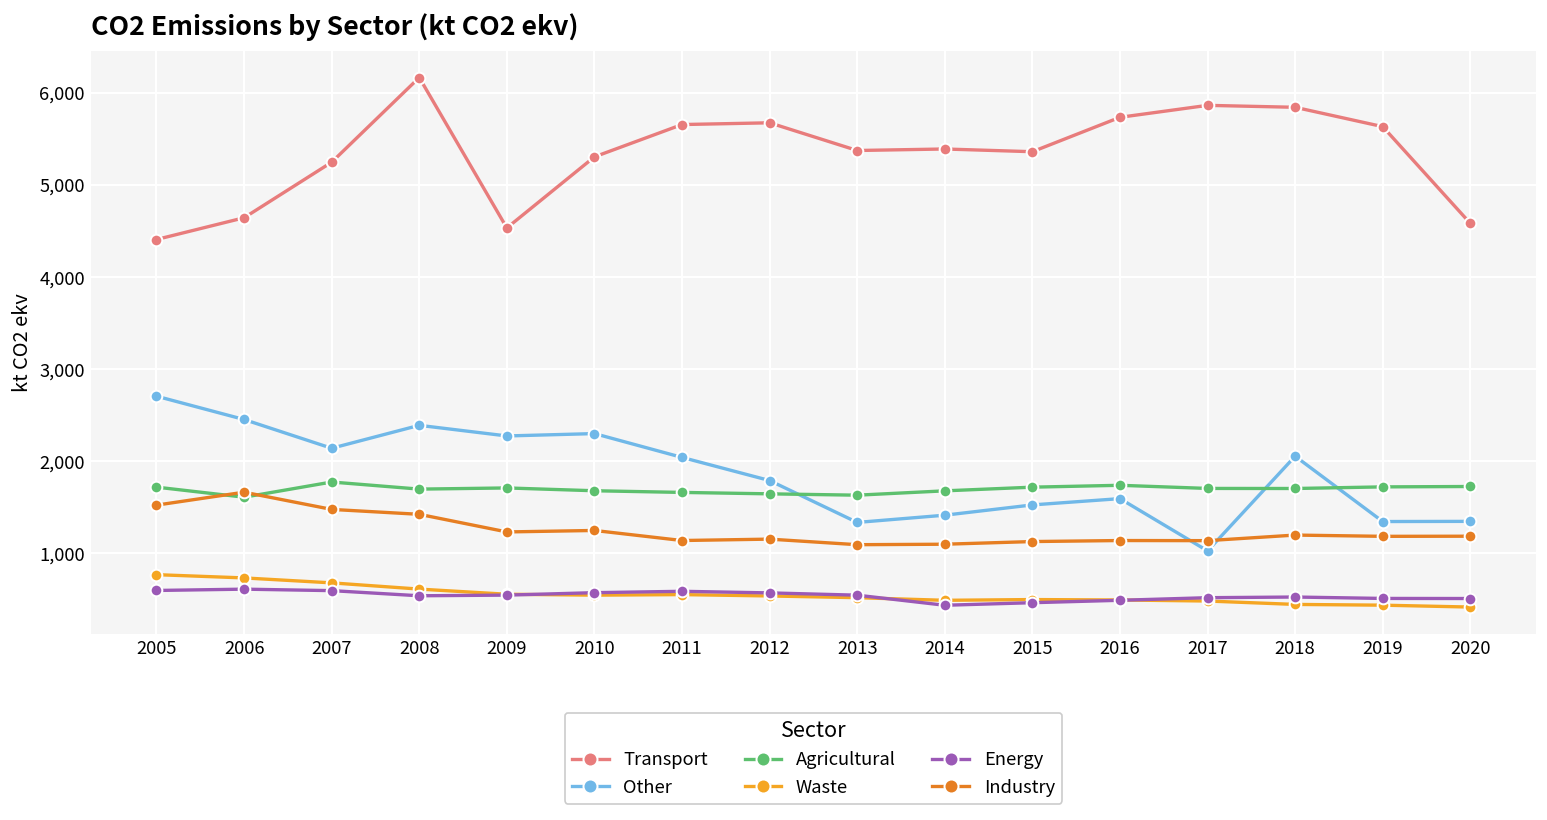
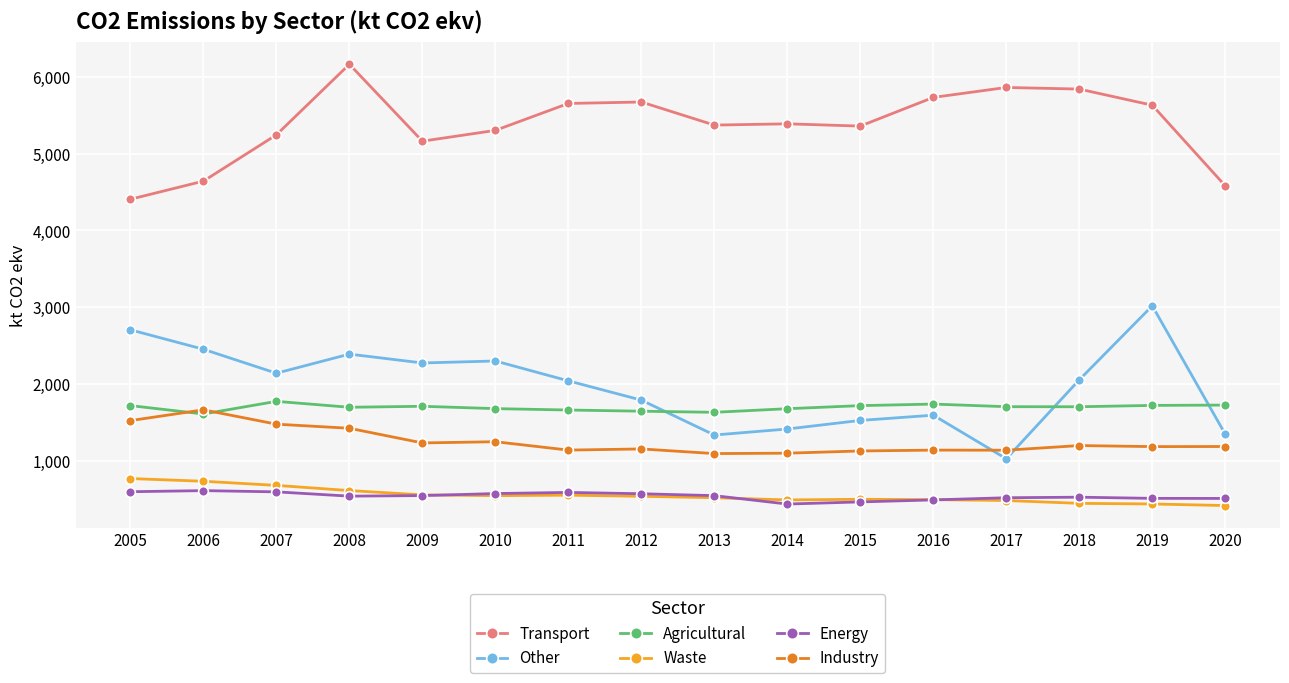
Transport, 2009: 4,500 -> 5,200
Other, 2019: 1,300 -> 3,000
